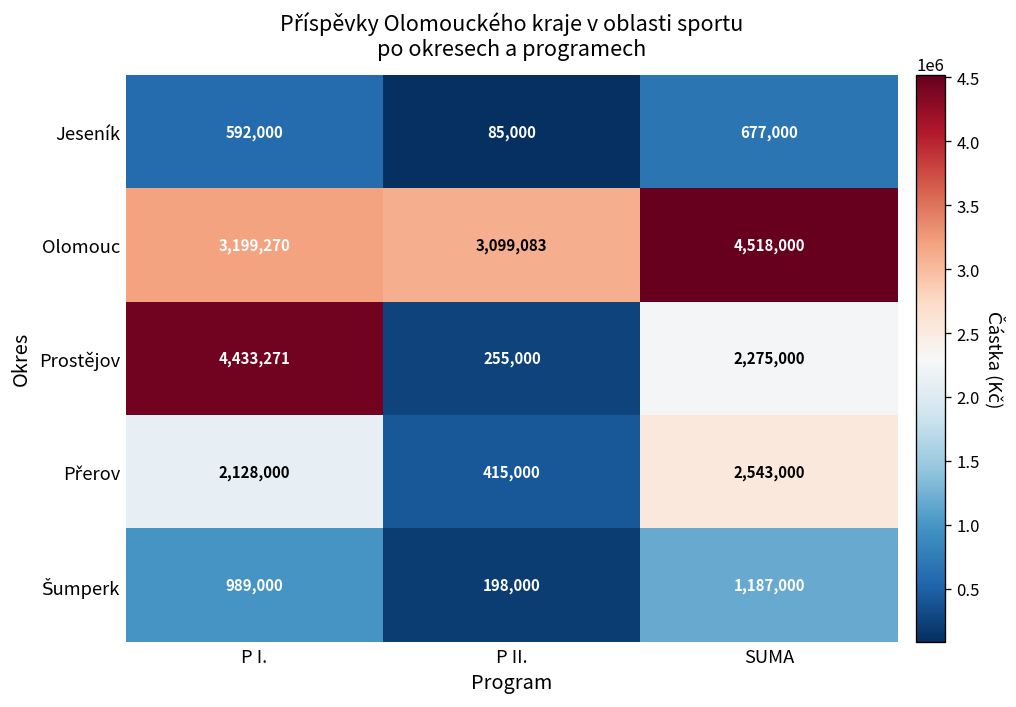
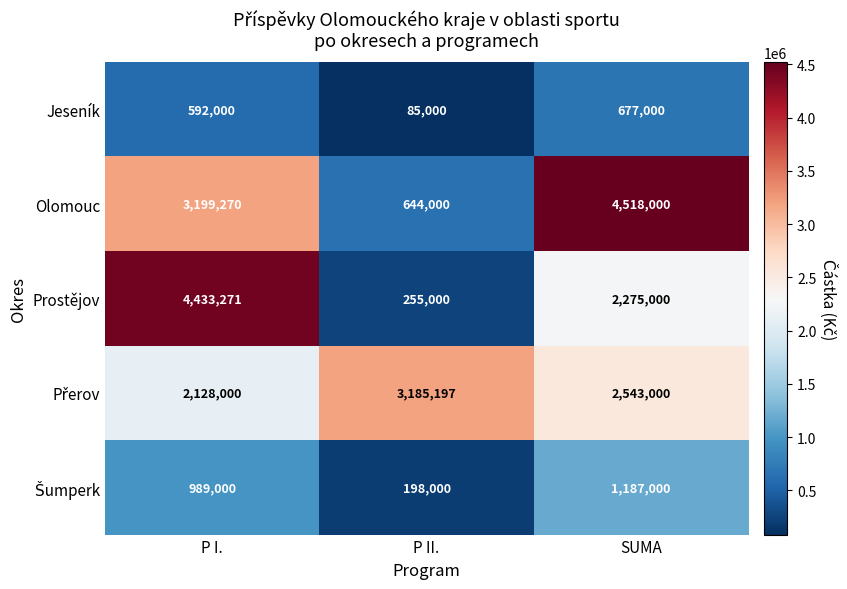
Olomouc, P II.: 3,099,083 -> 644,000
Přerov, P II.: 415,000 -> 3,185,197
